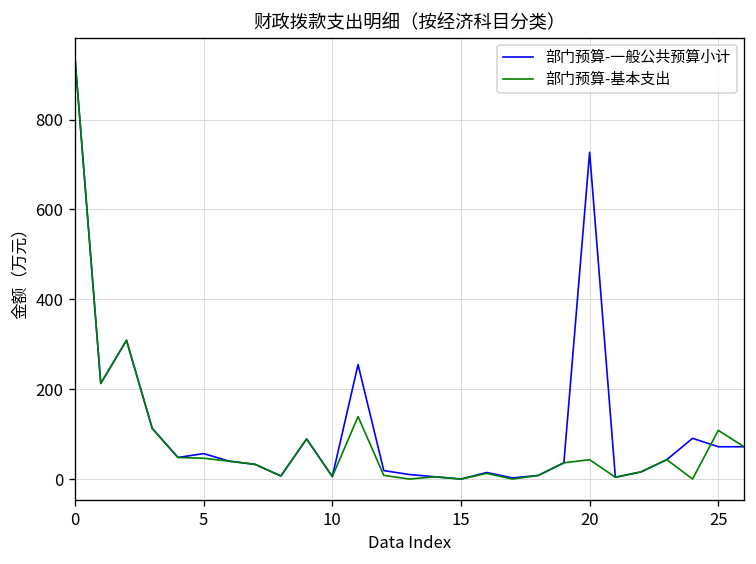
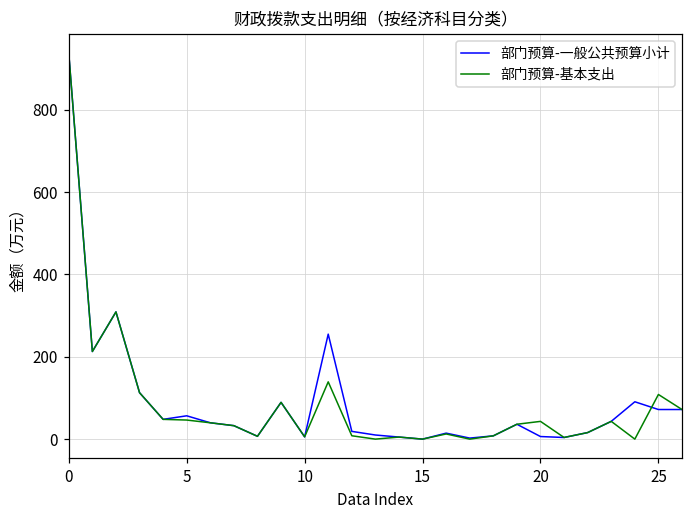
部门预算-一般公共预算小计, 20: 730 -> 10
